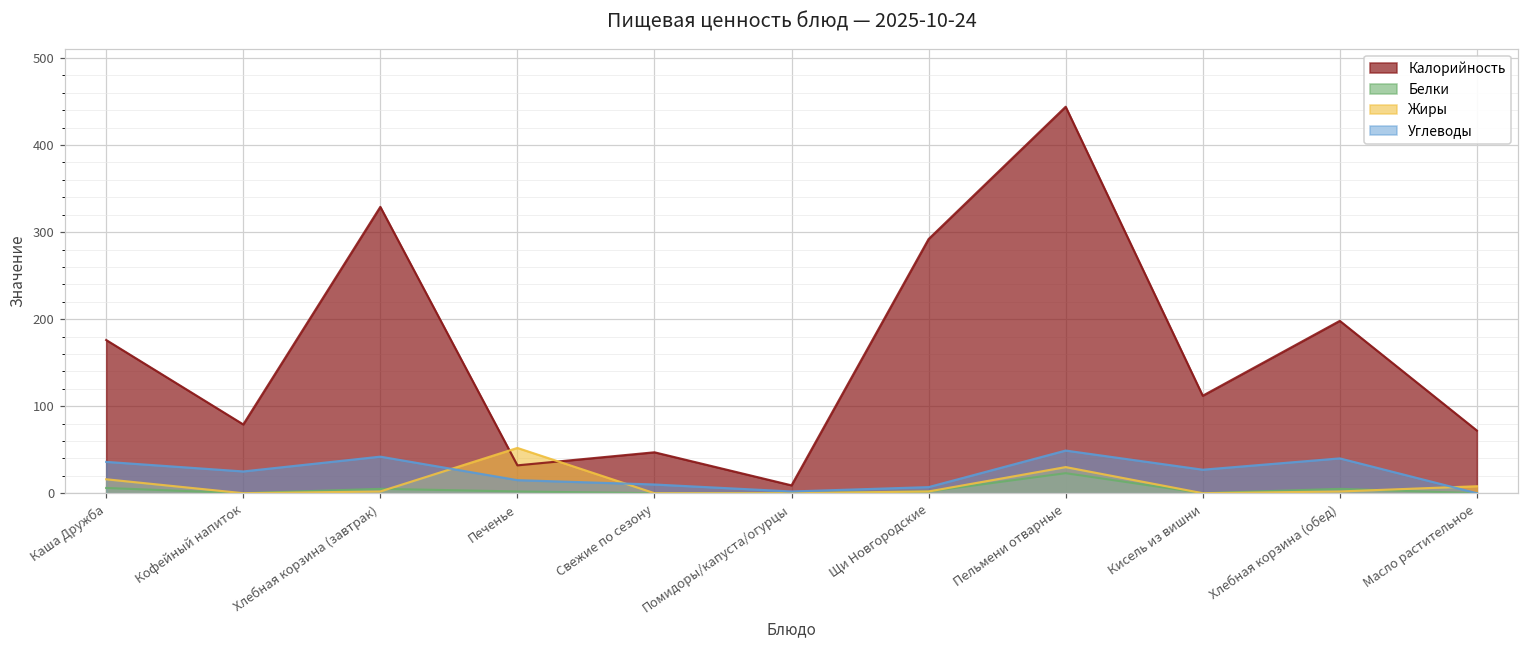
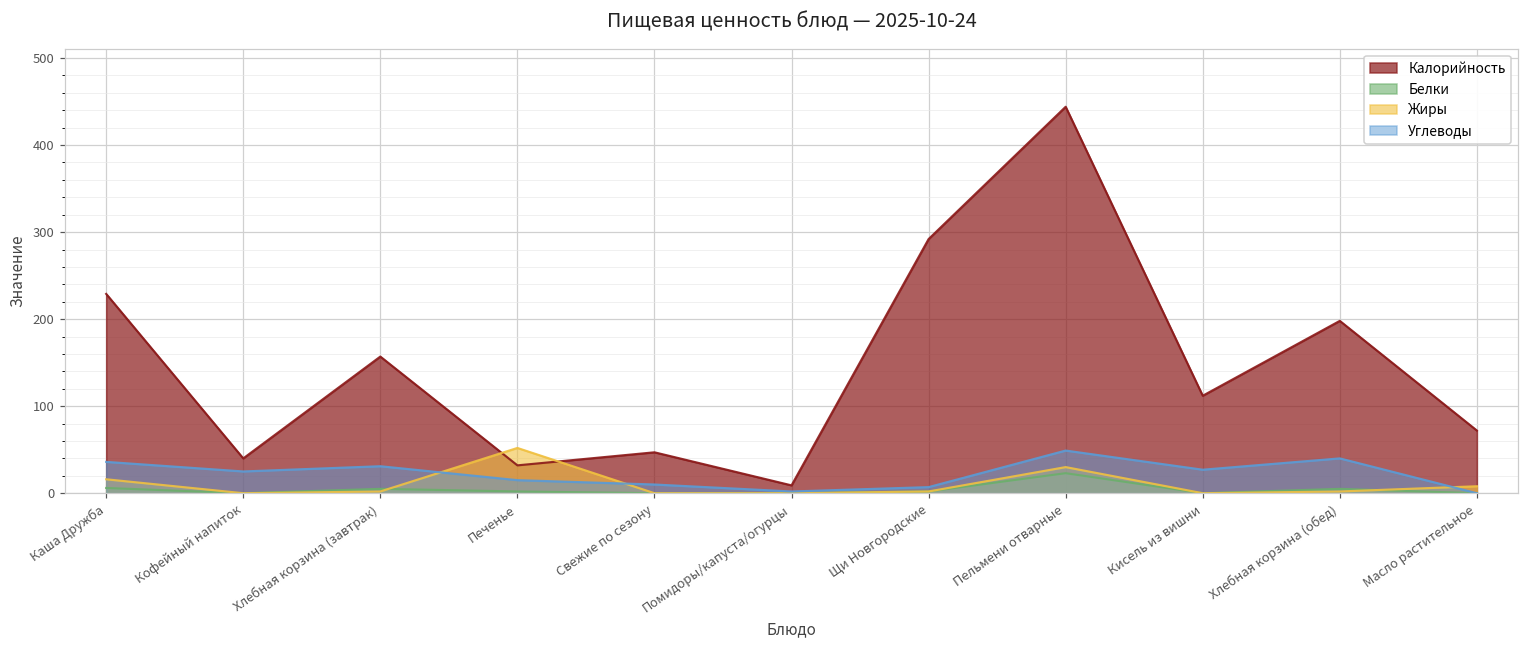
Калорийность, Каша Дружба: 180 -> 230
Калорийность, Кофейный напиток: 80 -> 40
Калорийность, Хлебная корзина (завтрак): 330 -> 160
Углеводы, Хлебная корзина (завтрак): 40 -> 30
